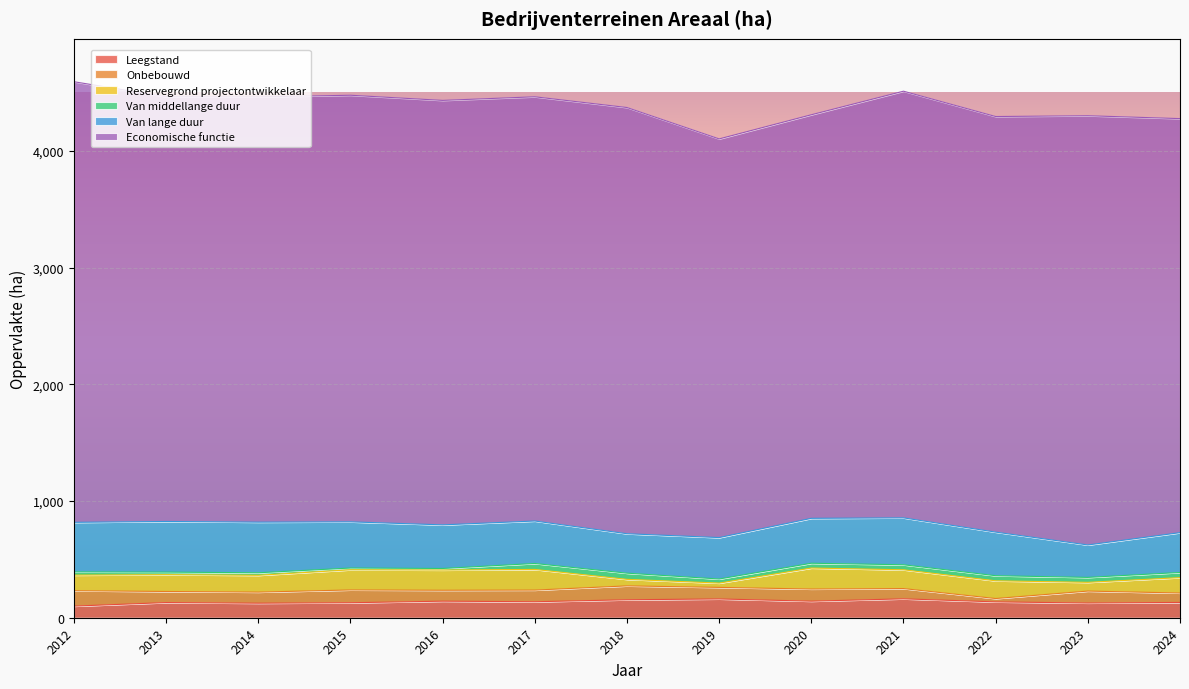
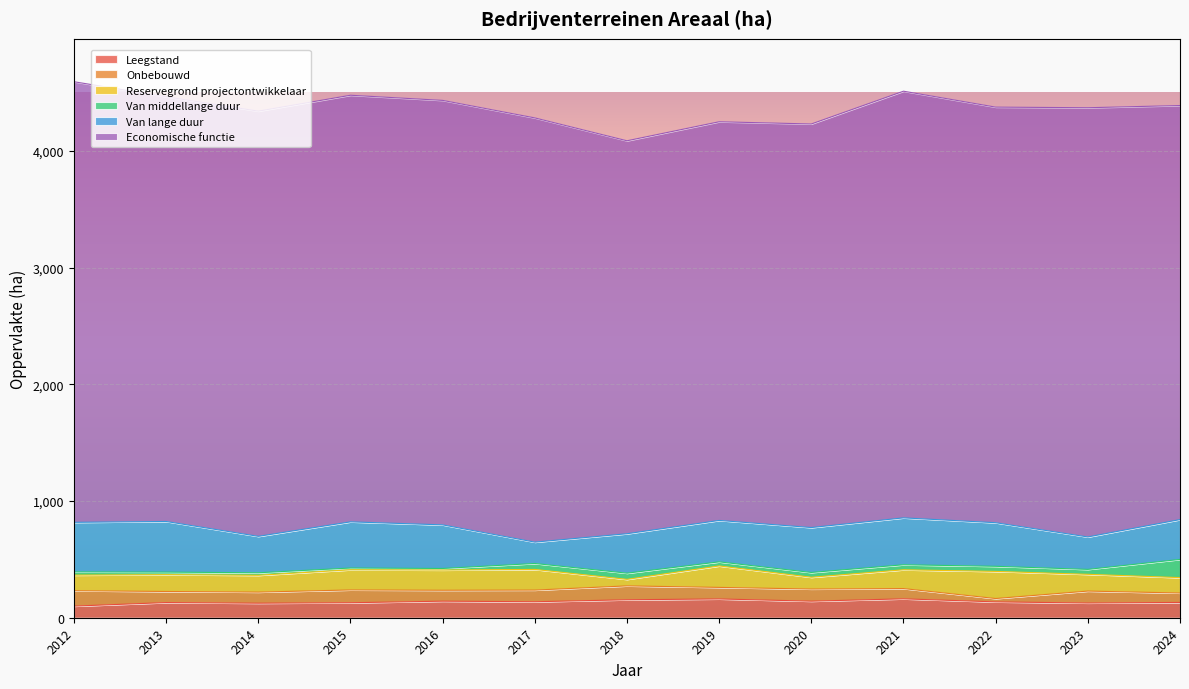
Van lange duur, 2014: 430 -> 310
Van lange duur, 2017: 360 -> 180
Economische functie, 2018: 3,650 -> 3,370
Reservegrond projectontwikkelaar, 2019: 40 -> 180
Reservegrond projectontwikkelaar, 2020: 180 -> 100
Reservegrond projectontwikkelaar, 2022: 150 -> 230
Reservegrond projectontwikkelaar, 2023: 80 -> 140
Van middellange duur, 2024: 40 -> 160
